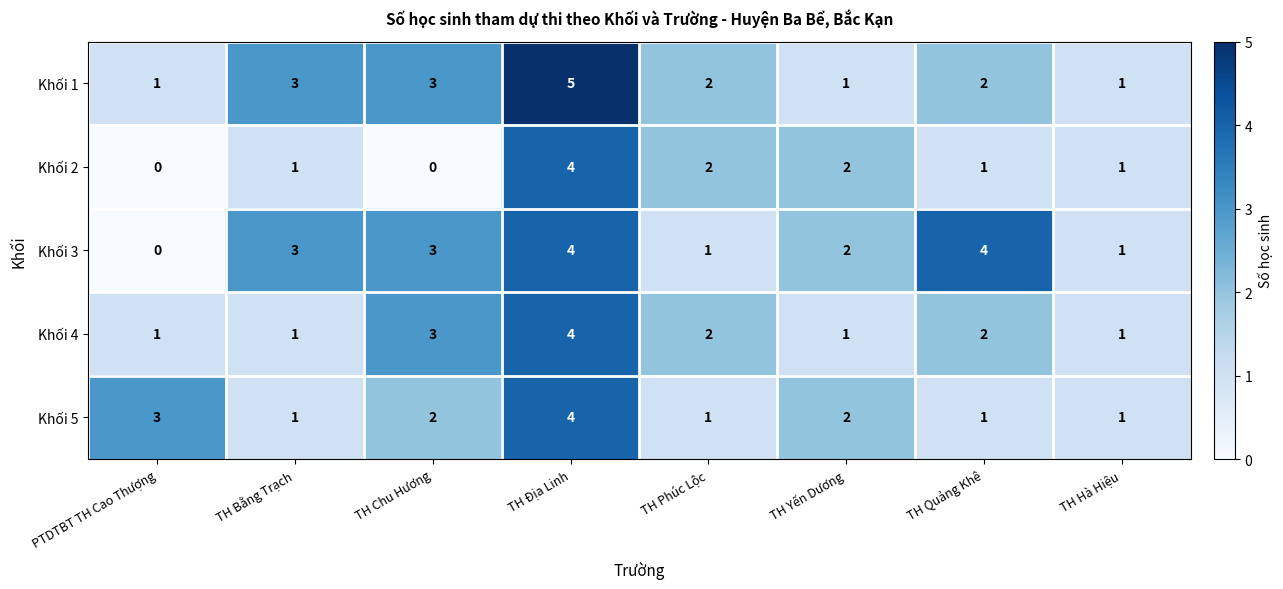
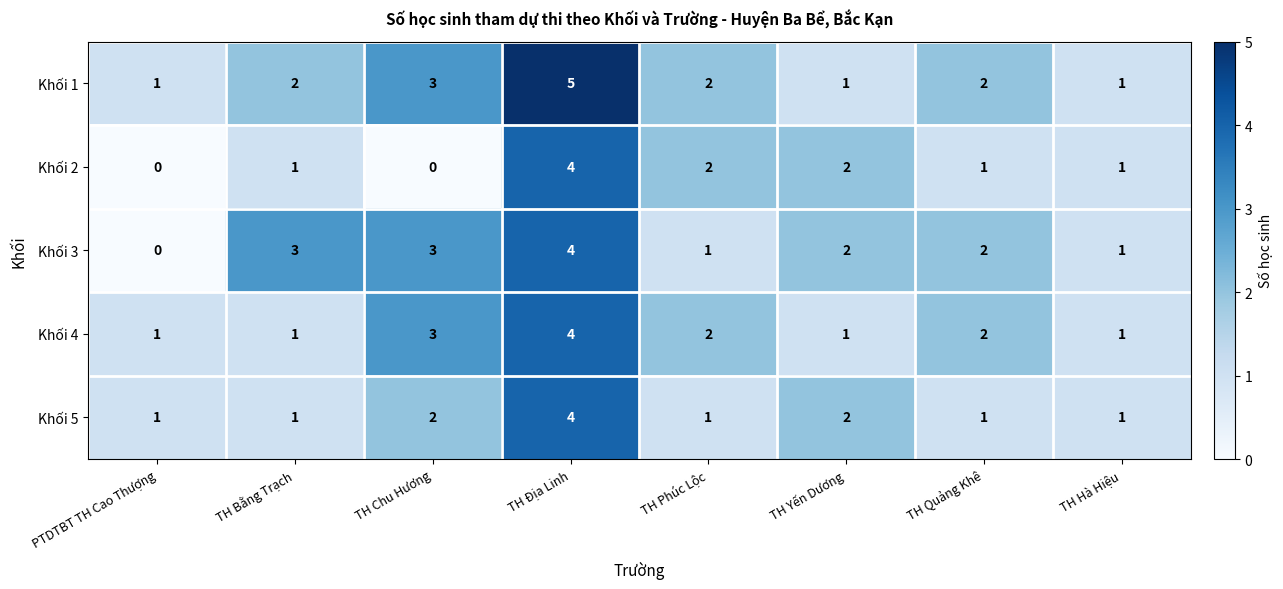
Khối 1, TH Bằng Trạch: 3 -> 2
Khối 3, TH Quảng Khê: 4 -> 2
Khối 5, PTDTBT TH Cao Thượng: 3 -> 1
